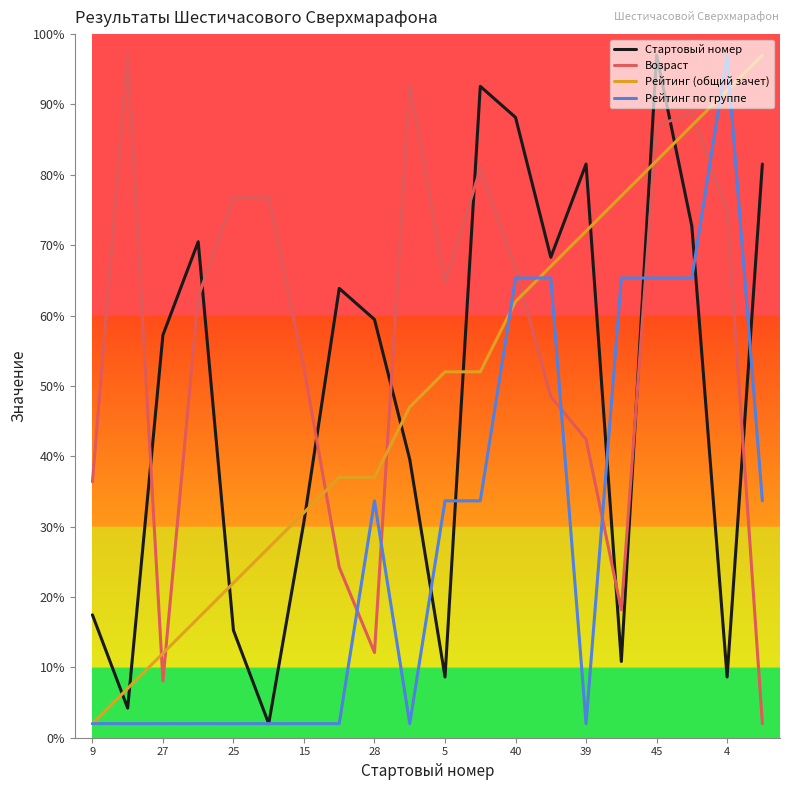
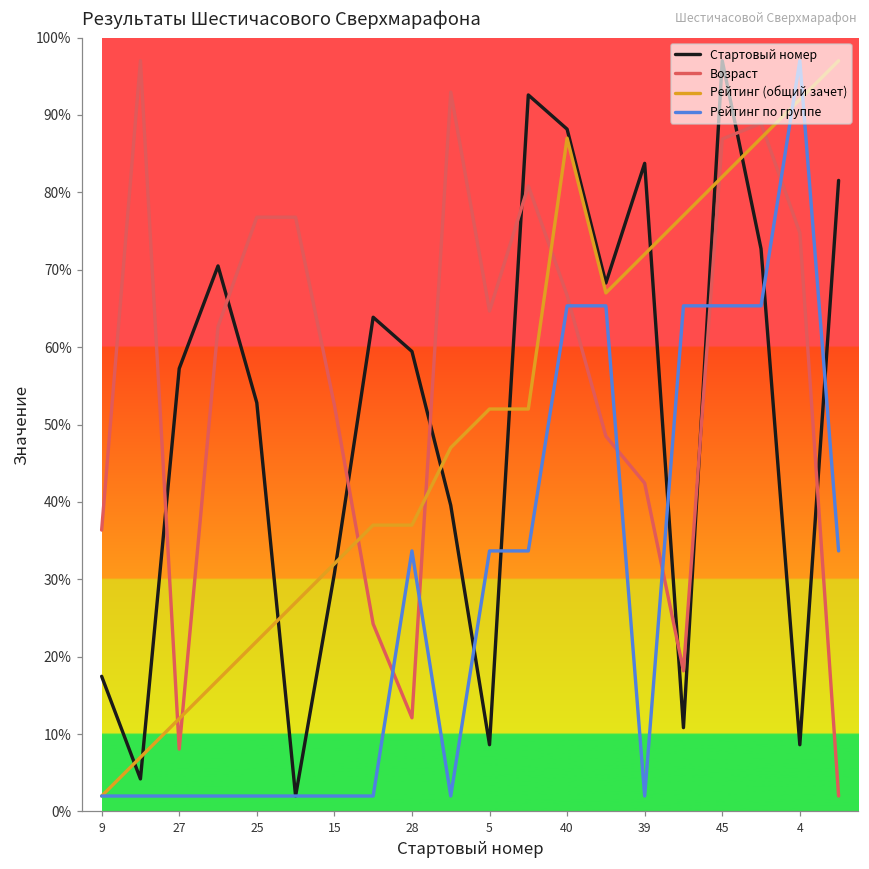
Стартовый номер, 25: 15% -> 53%
Рейтинг (общий зачет), 40: 62% -> 87%
Стартовый номер, 39: 82% -> 84%
